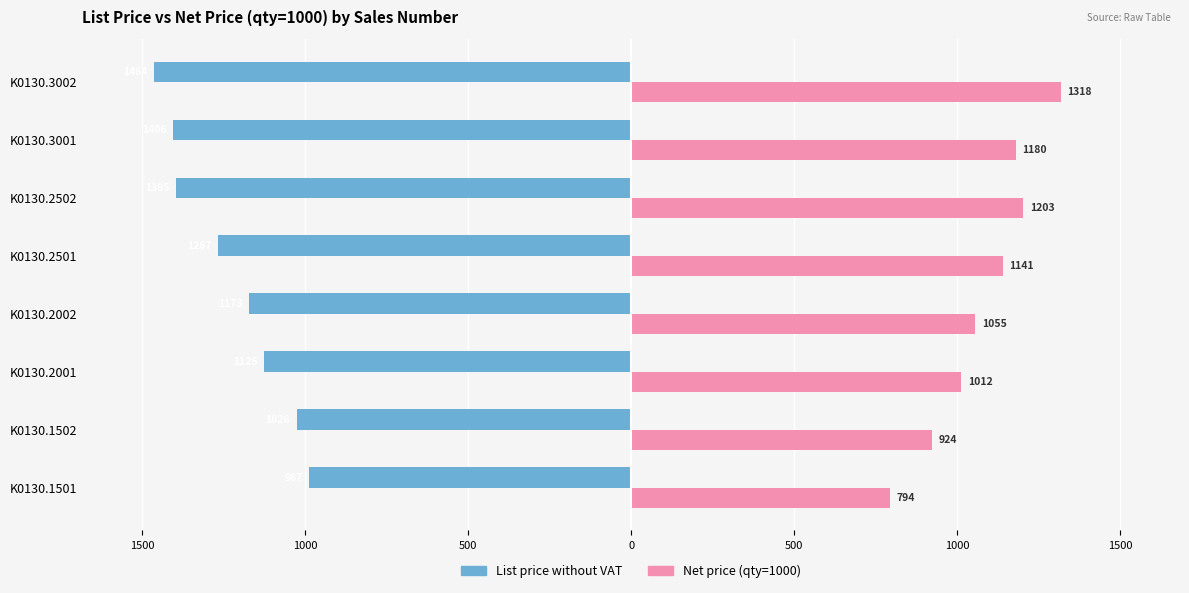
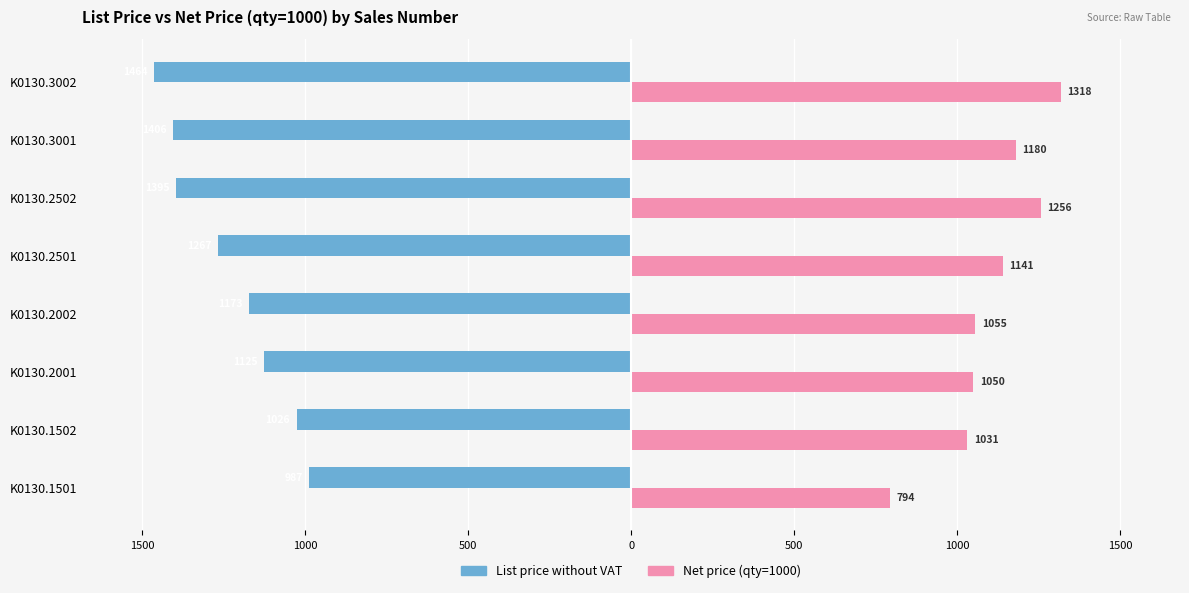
Net price (qty=1000), K0130.2502: 1203 -> 1256
Net price (qty=1000), K0130.2001: 1012 -> 1050
Net price (qty=1000), K0130.1502: 924 -> 1031
